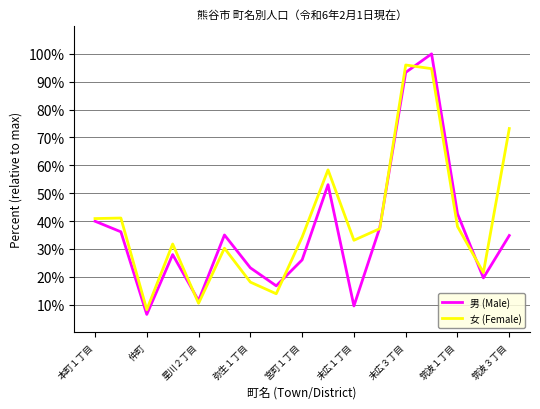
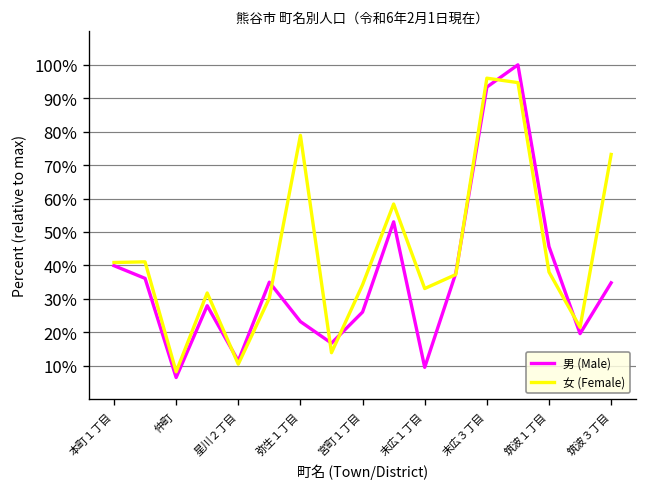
女 (Female), 弥生１丁目: 18% -> 79%
男 (Male), 筑波１丁目: 43% -> 46%
